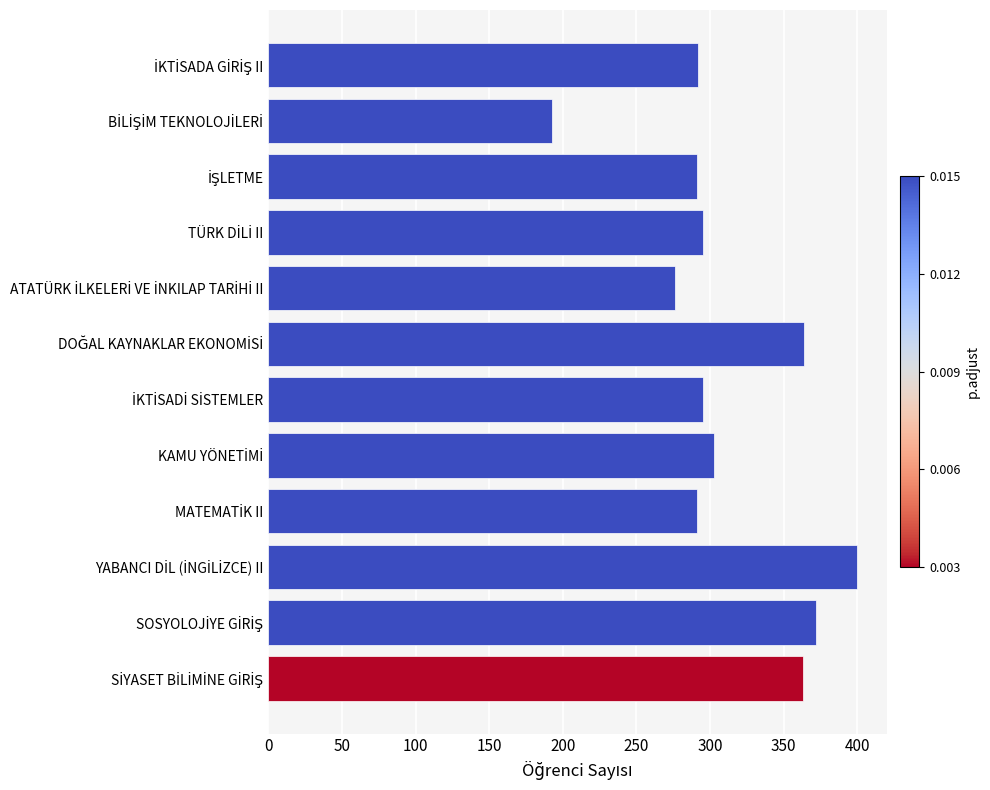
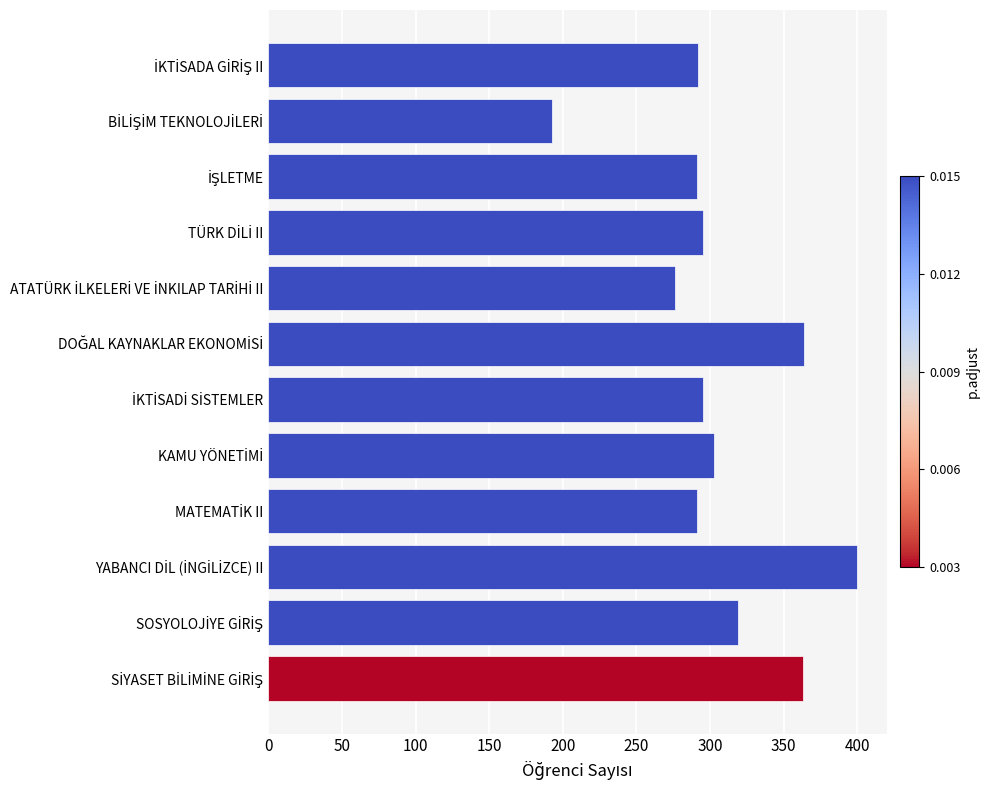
SOSYOLOJİYE GİRİŞ: 372 -> 319
